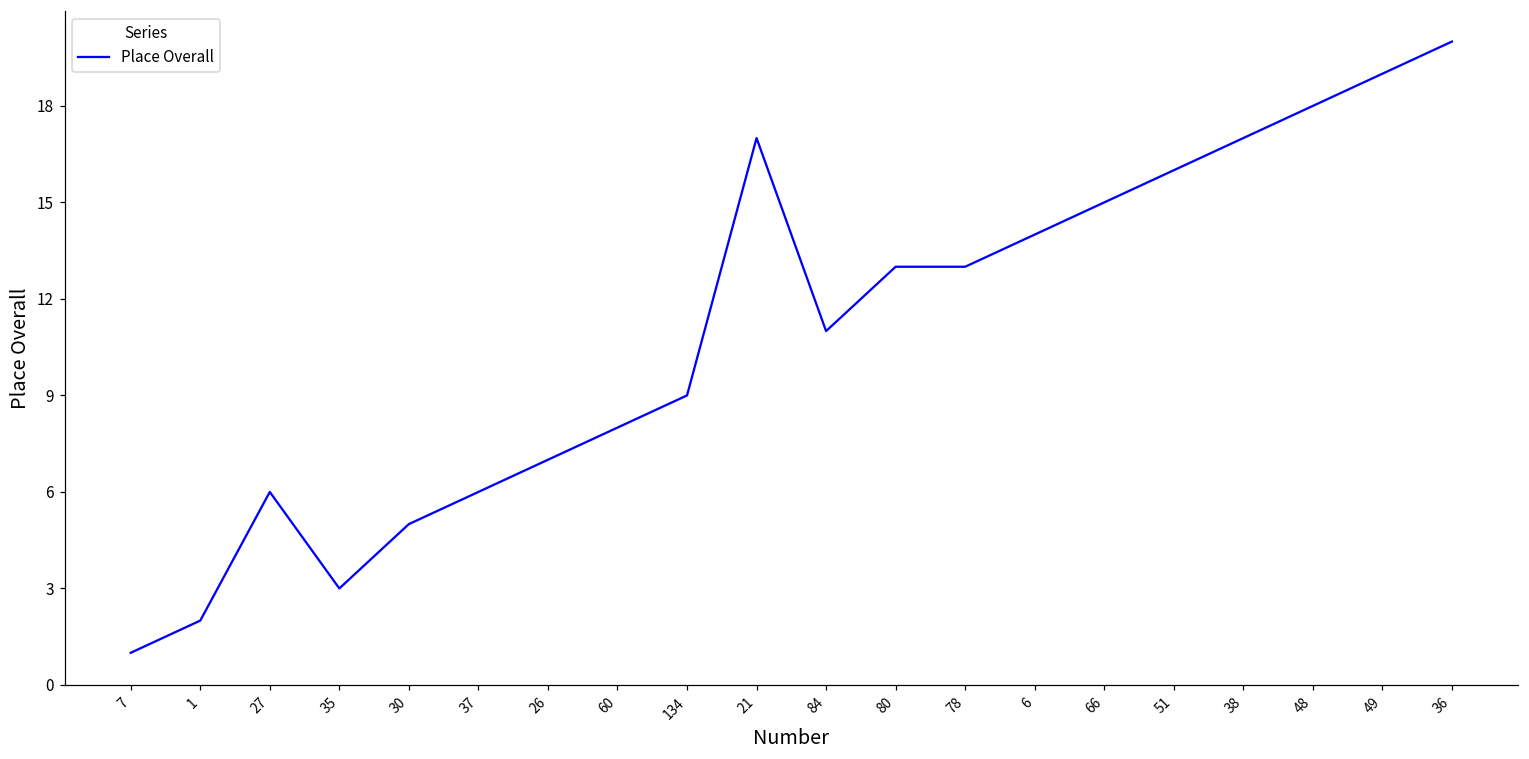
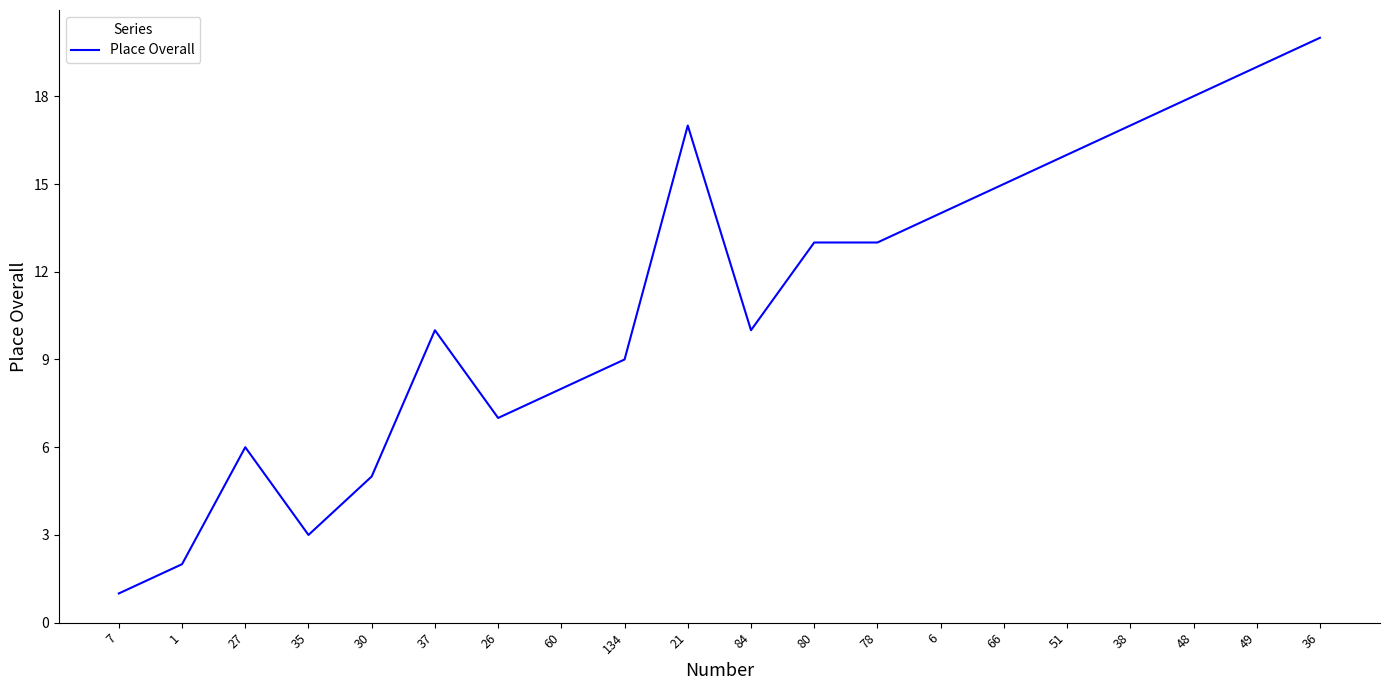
37: 6 -> 10
84: 11 -> 10
